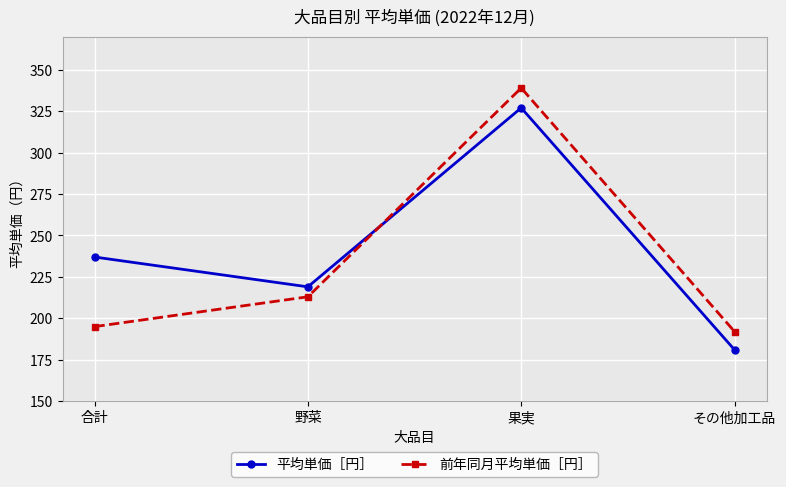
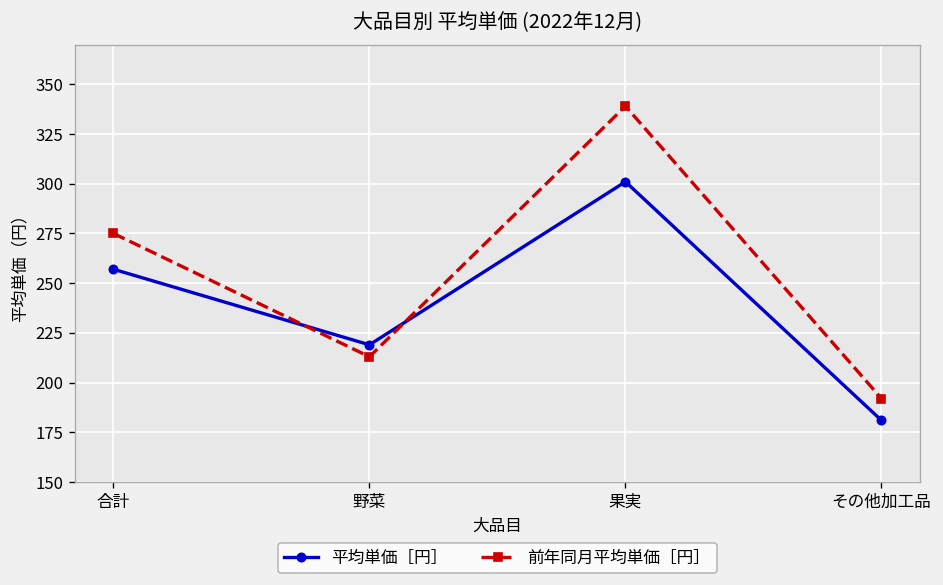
平均単価［円］, 合計: 237 -> 257
前年同月平均単価［円］, 合計: 195 -> 275
平均単価［円］, 果実: 327 -> 301
